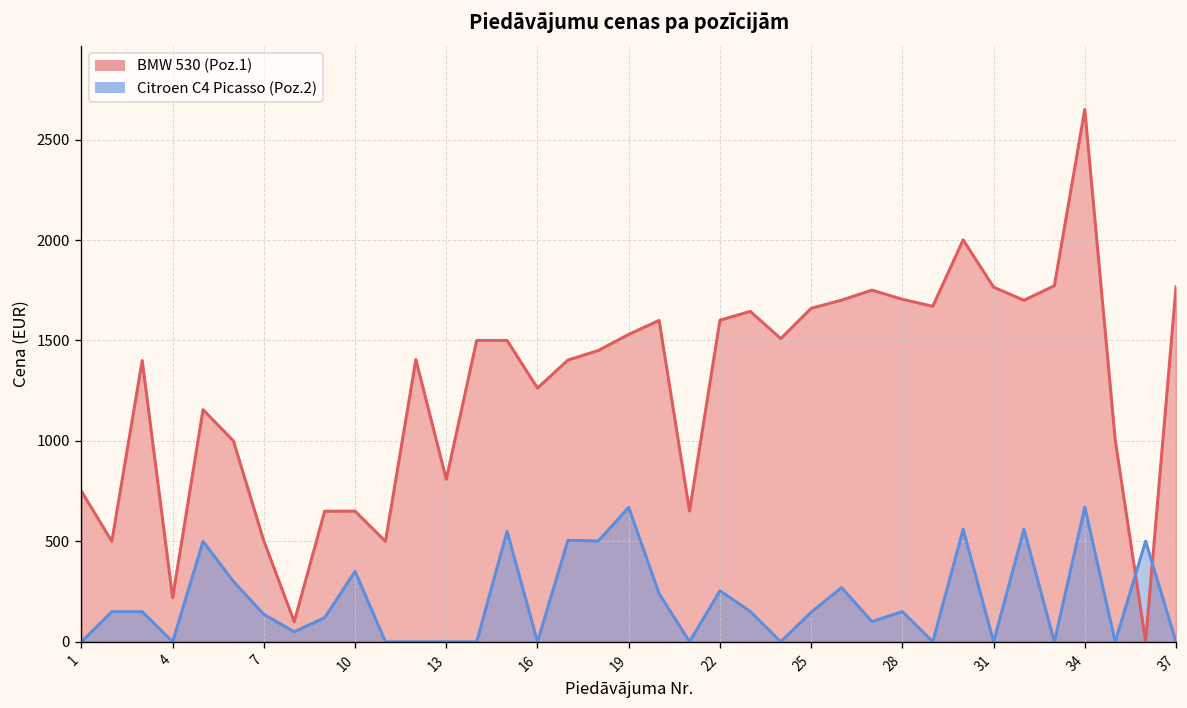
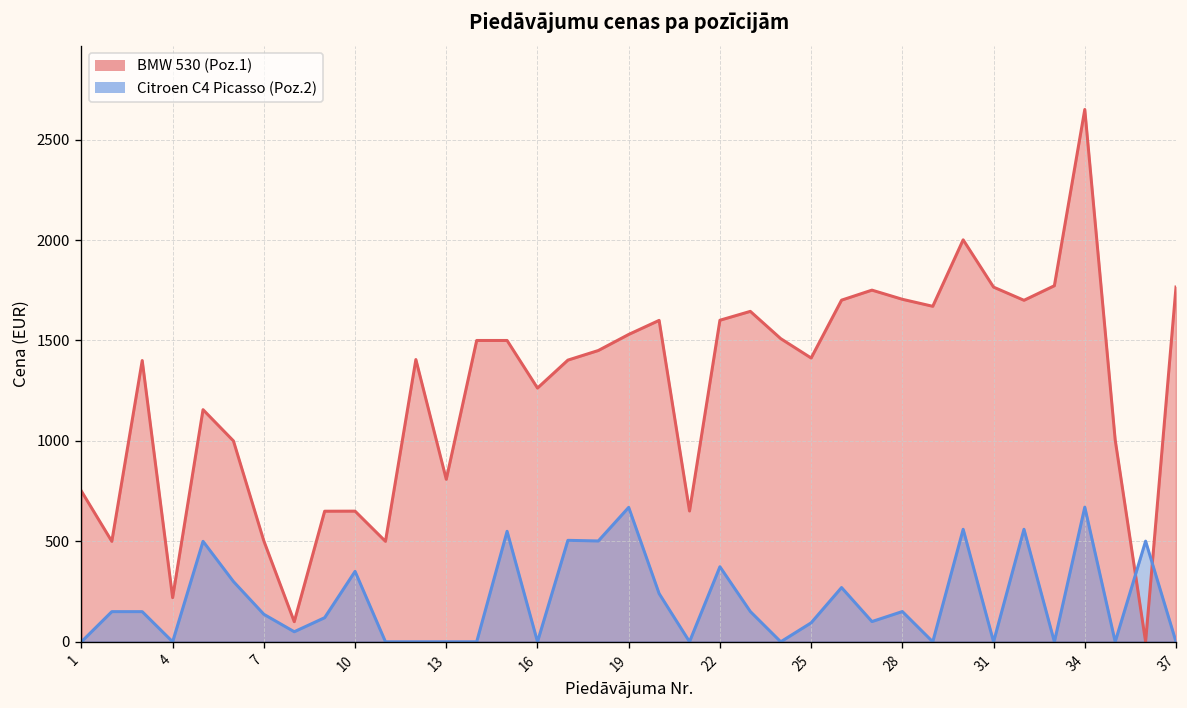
Citroen C4 Picasso (Poz.2), 22: 250 -> 370
BMW 530 (Poz.1), 25: 1660 -> 1410
Citroen C4 Picasso (Poz.2), 25: 150 -> 90
